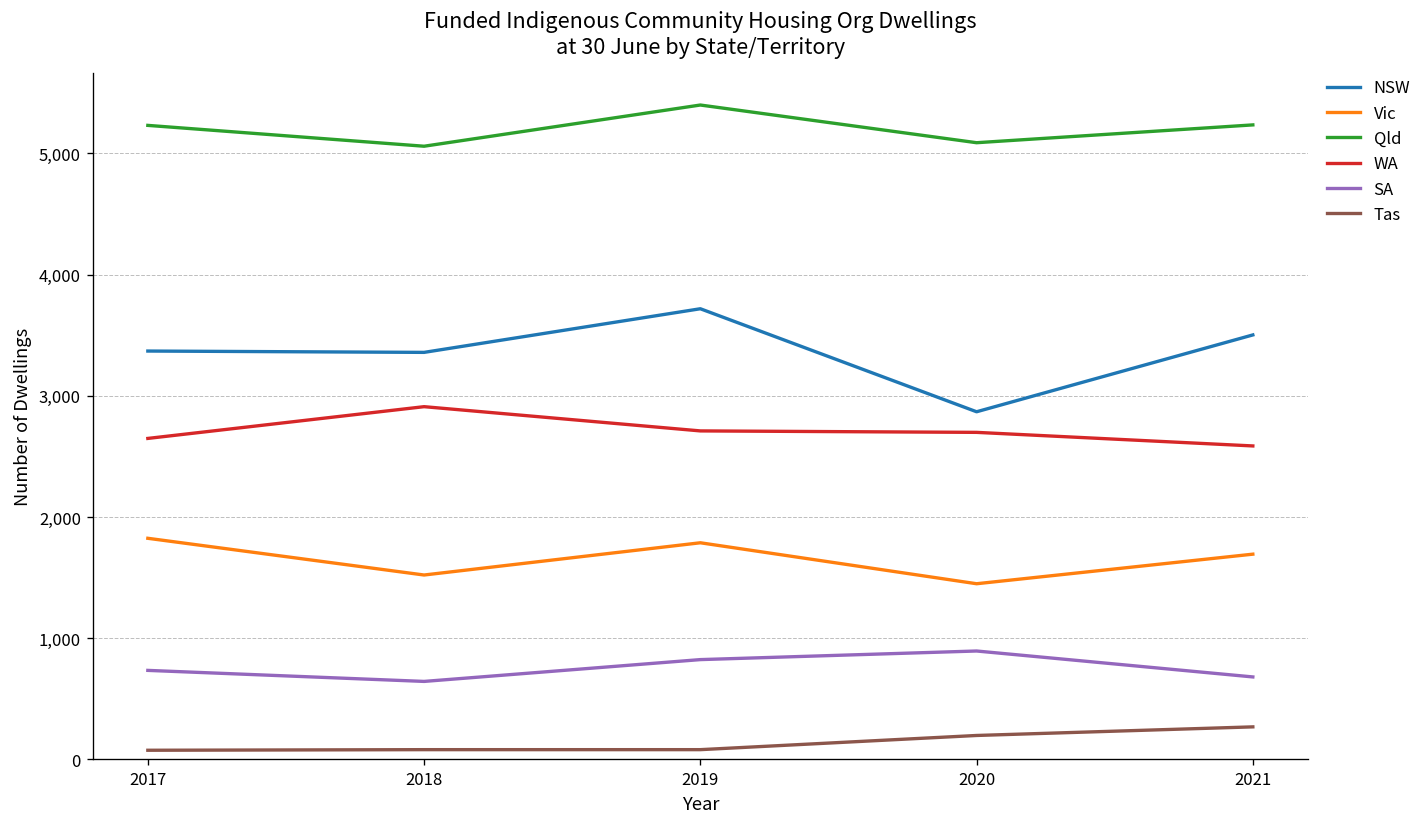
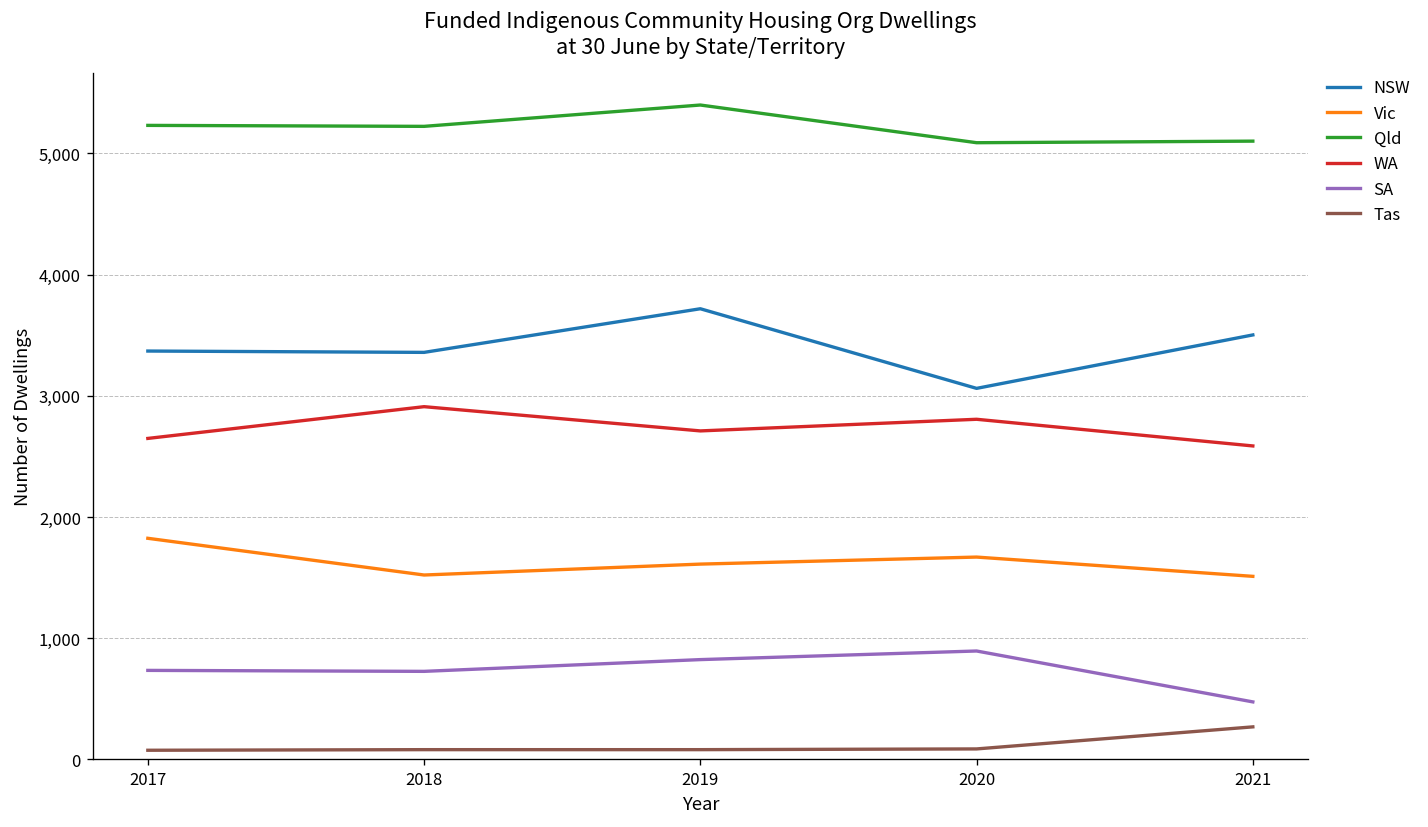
Qld, 2018: 5,060 -> 5,220
SA, 2018: 640 -> 730
Vic, 2019: 1,790 -> 1,610
NSW, 2020: 2,870 -> 3,060
Vic, 2020: 1,450 -> 1,670
WA, 2020: 2,700 -> 2,810
Tas, 2020: 200 -> 90
Vic, 2021: 1,690 -> 1,510
Qld, 2021: 5,240 -> 5,100
SA, 2021: 680 -> 480
